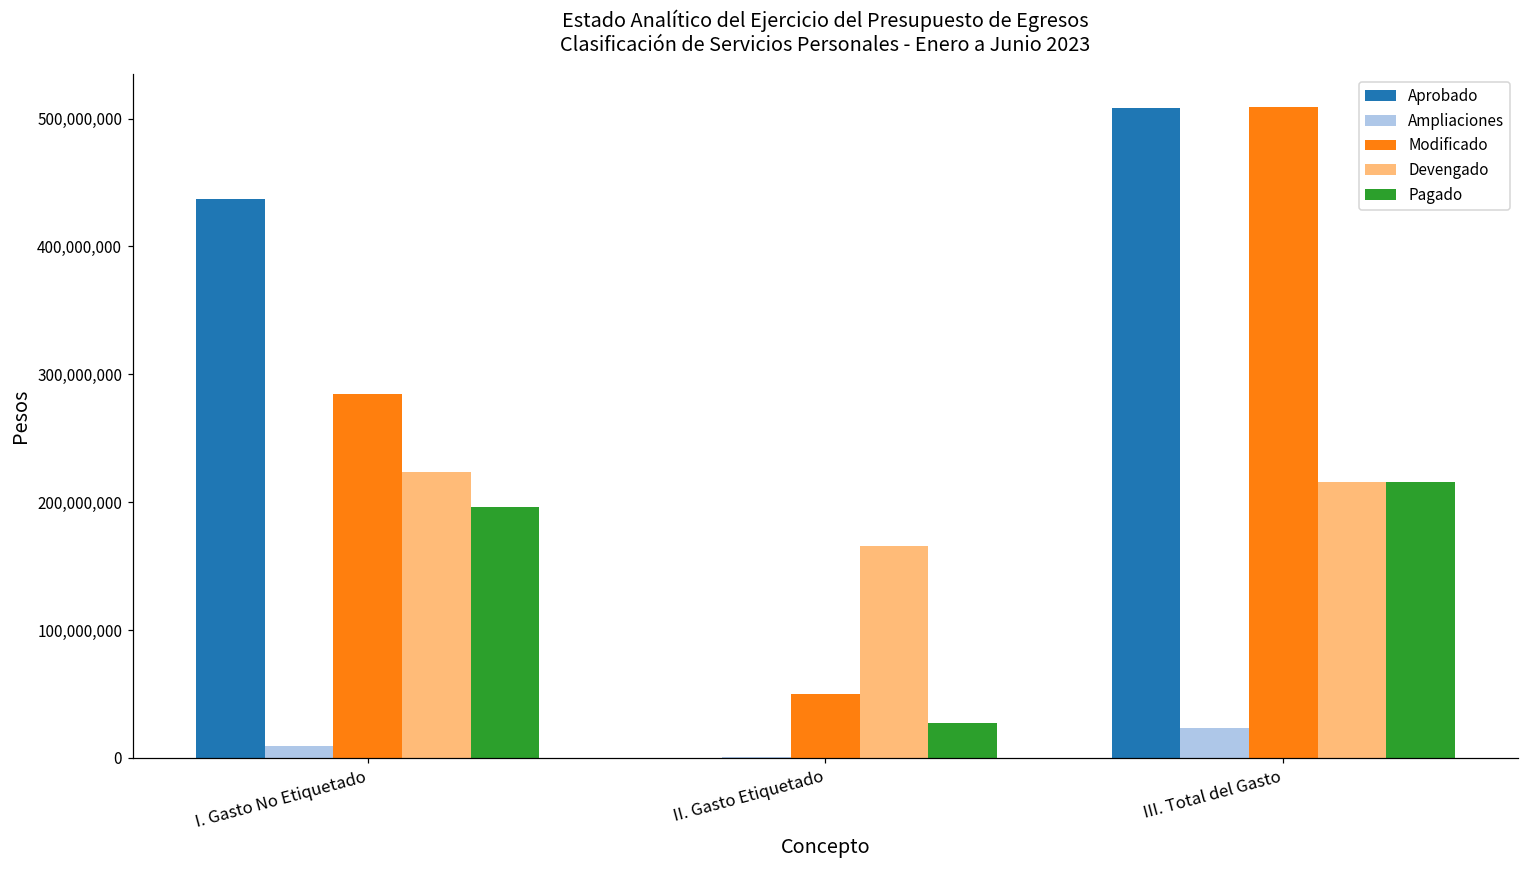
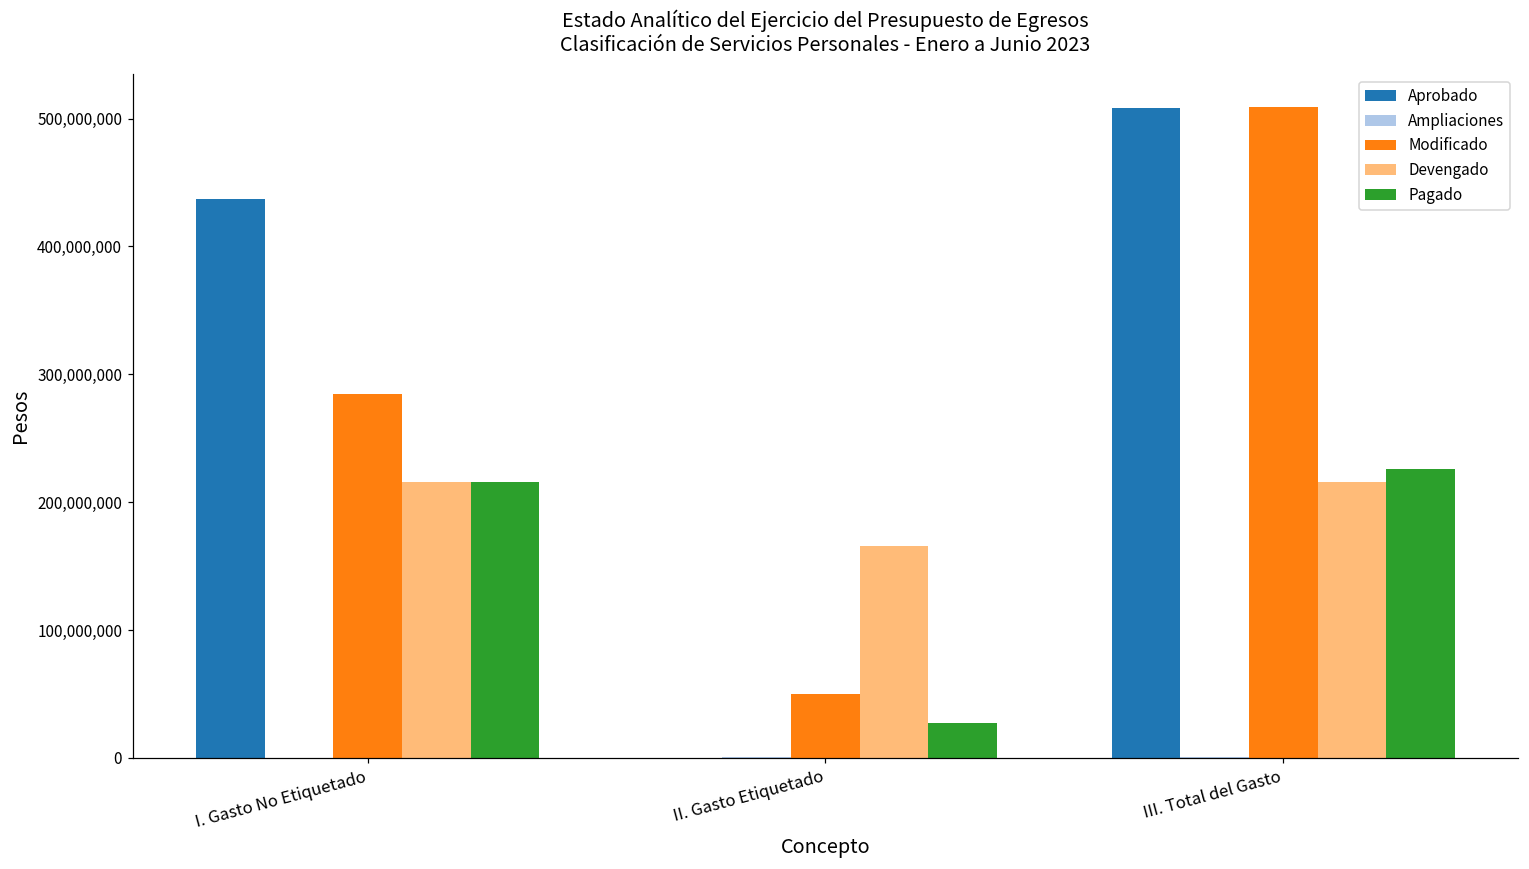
Ampliaciones, I. Gasto No Etiquetado: 9,000,000 -> 0
Devengado, I. Gasto No Etiquetado: 224,000,000 -> 216,000,000
Pagado, I. Gasto No Etiquetado: 196,000,000 -> 216,000,000
Ampliaciones, III. Total del Gasto: 23,000,000 -> 1,000,000
Pagado, III. Total del Gasto: 216,000,000 -> 226,000,000
